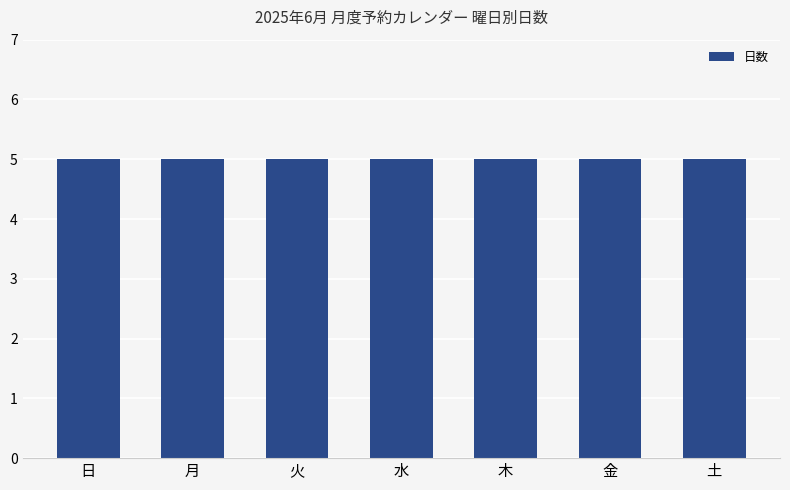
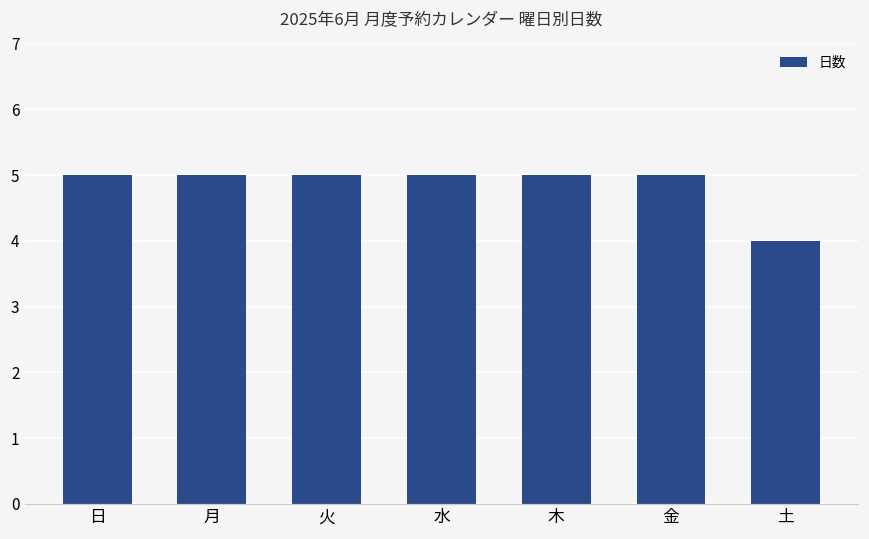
土: 5 -> 4
